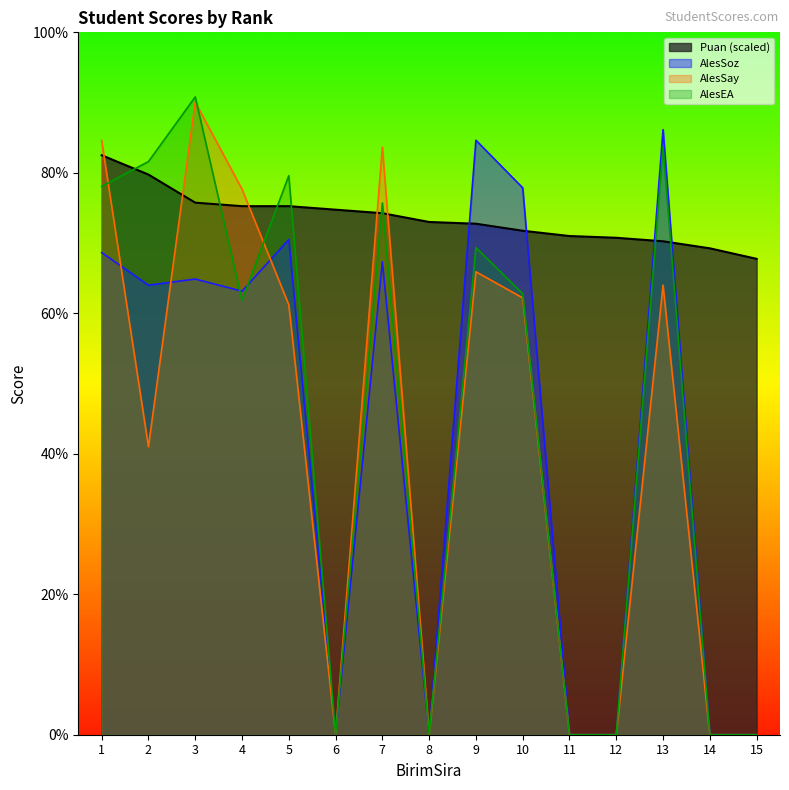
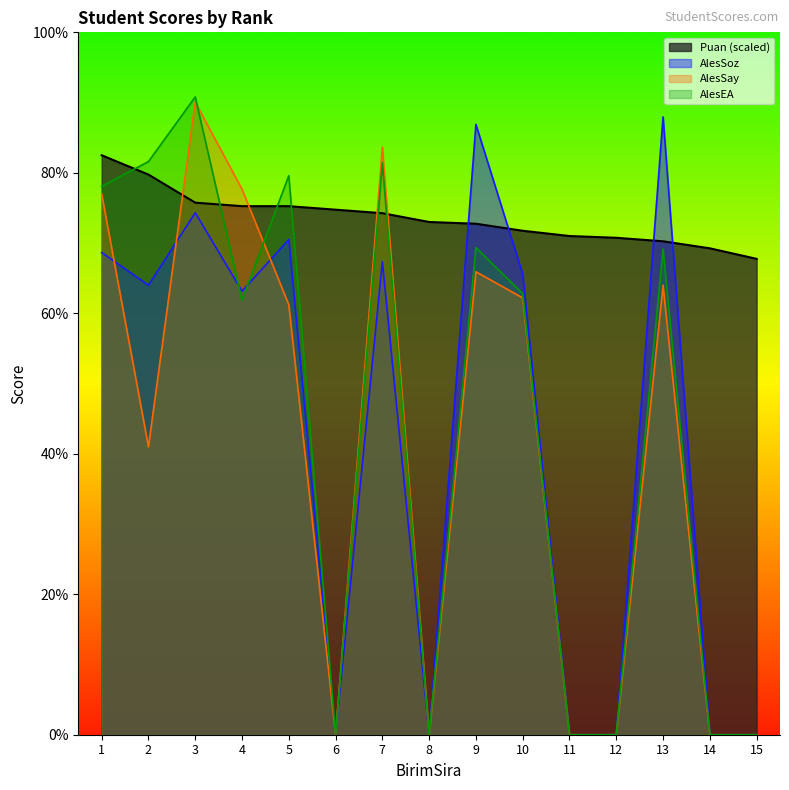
AlesSay, 1: 85% -> 77%
AlesSoz, 3: 65% -> 74%
AlesEA, 7: 76% -> 81%
AlesSoz, 9: 85% -> 87%
AlesSoz, 10: 78% -> 66%
AlesSoz, 13: 86% -> 88%
AlesEA, 13: 84% -> 69%
